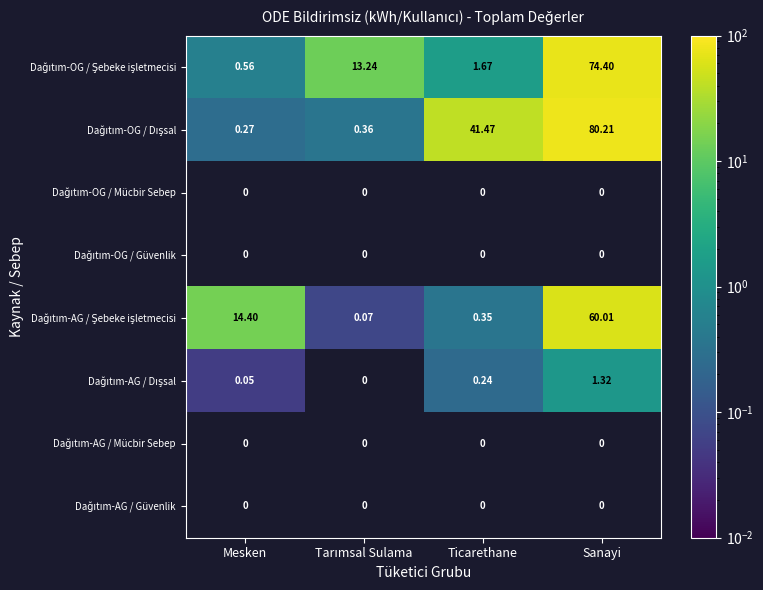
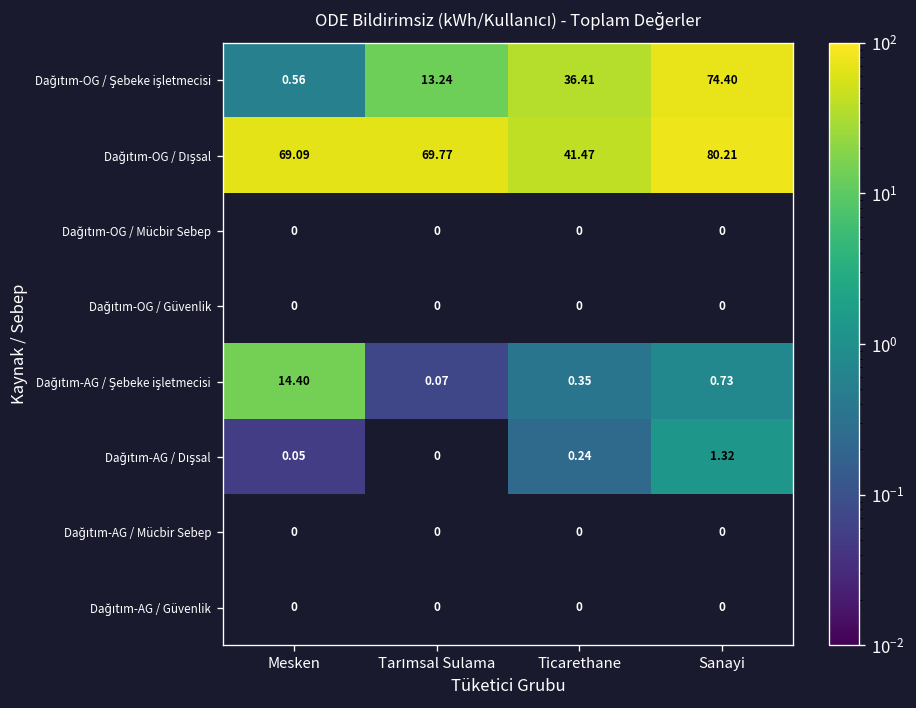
Dağıtım-OG / Şebeke işletmecisi, Ticarethane: 1.67 -> 36.41
Dağıtım-OG / Dışsal, Mesken: 0.27 -> 69.09
Dağıtım-OG / Dışsal, Tarımsal Sulama: 0.36 -> 69.77
Dağıtım-AG / Şebeke işletmecisi, Sanayi: 60.01 -> 0.73
